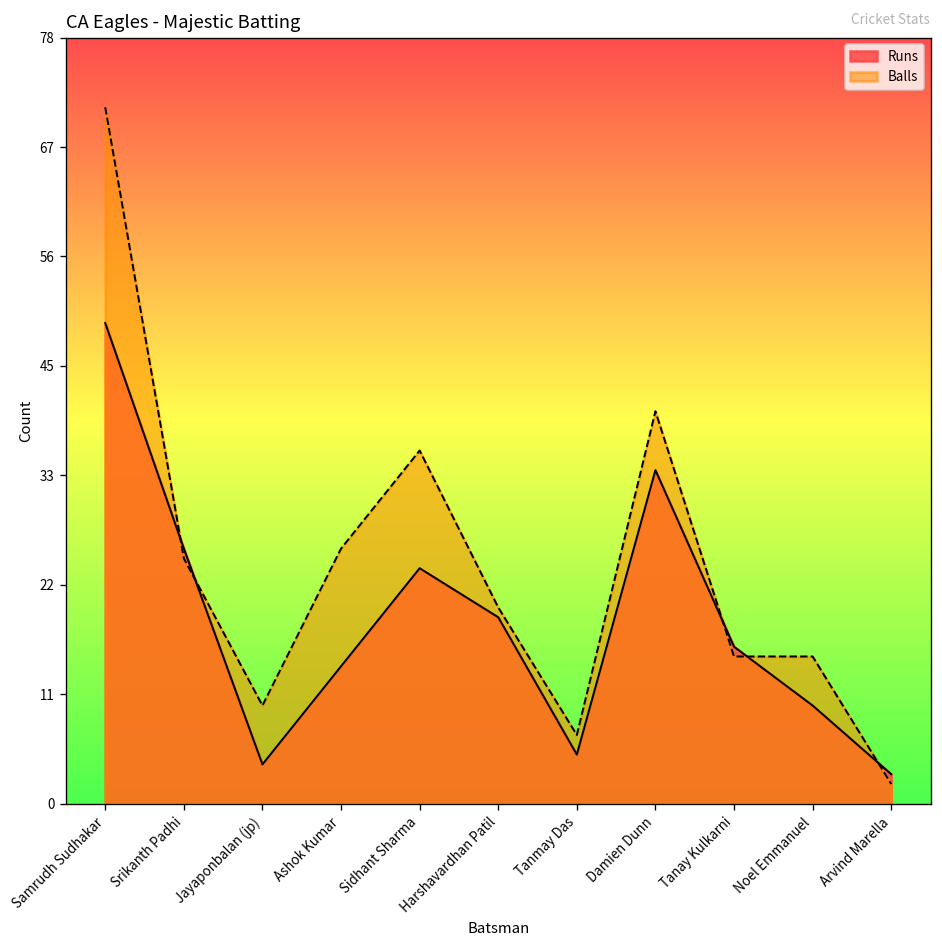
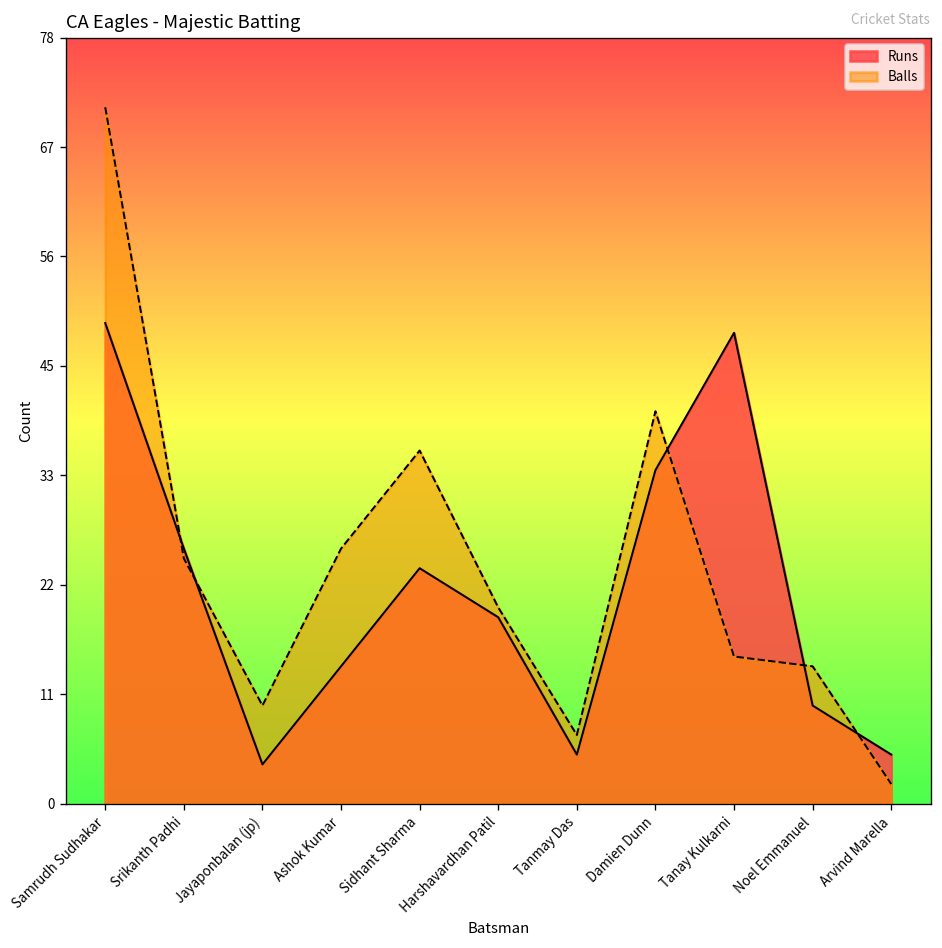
Runs, Tanay Kulkarni: 16 -> 48
Balls, Noel Emmanuel: 15 -> 14
Runs, Arvind Marella: 3 -> 5
